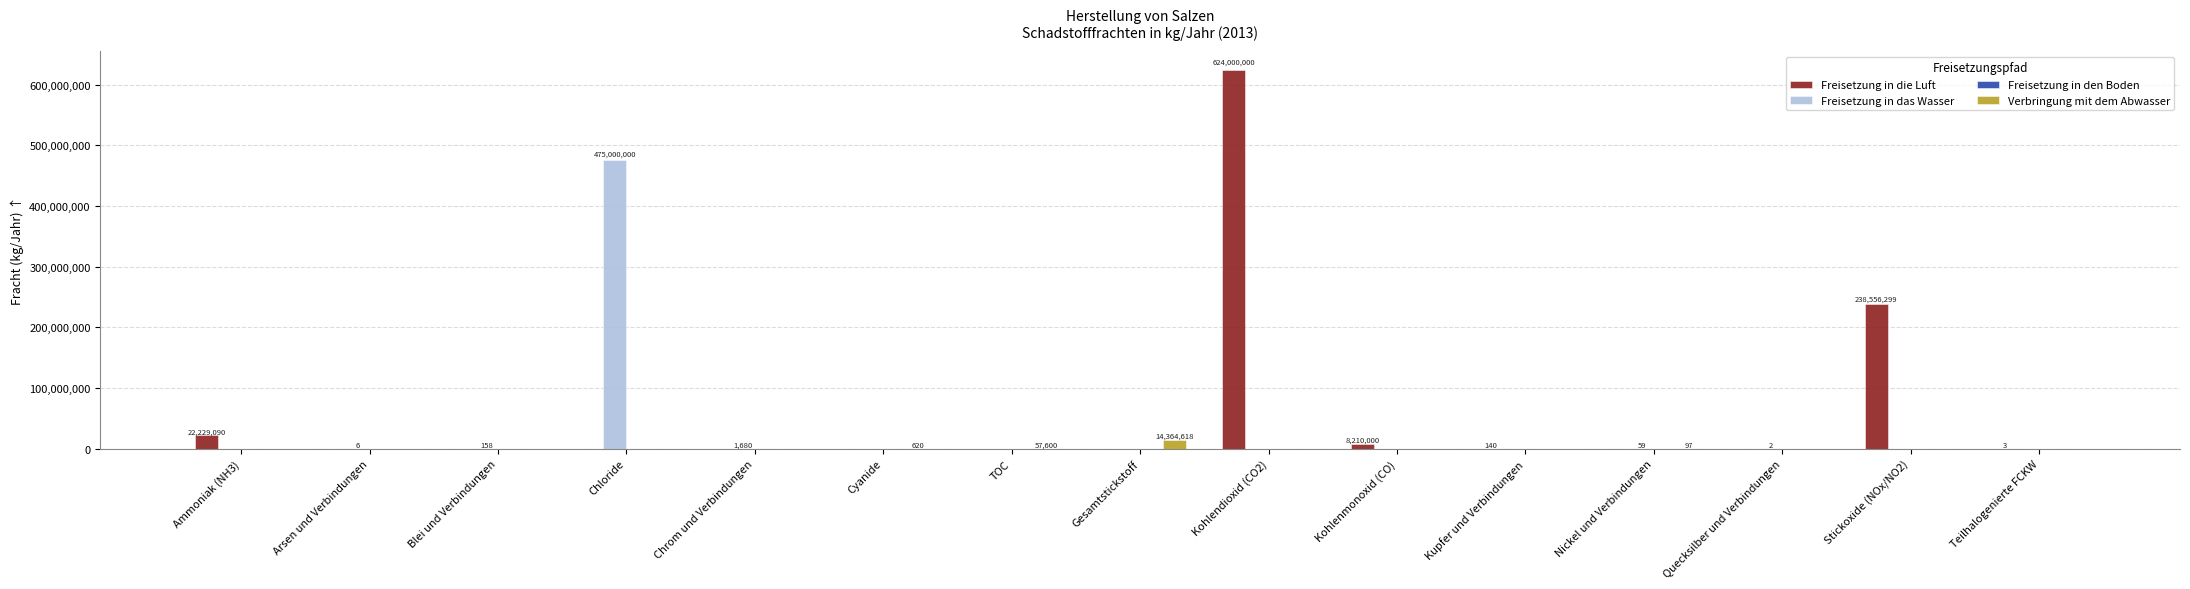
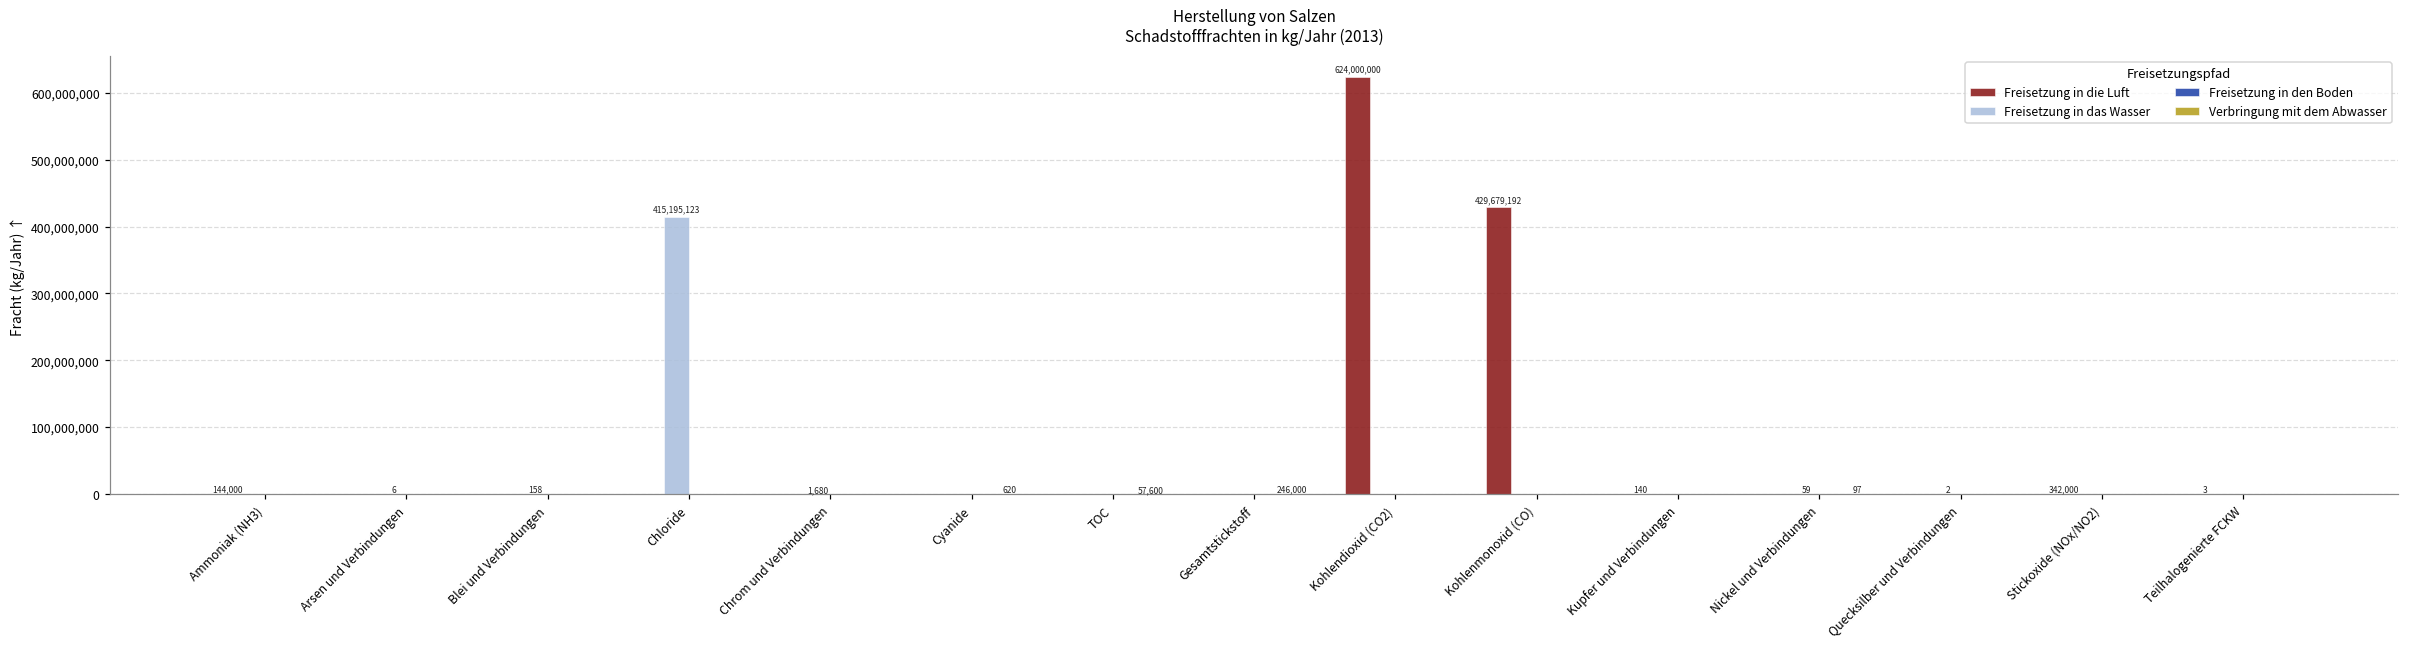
Freisetzung in die Luft, Ammoniak (NH3): 22,229,090 -> 144,000
Freisetzung in das Wasser, Chloride: 475,000,000 -> 415,195,123
Verbringung mit dem Abwasser, Gesamtstickstoff: 14,364,618 -> 246,000
Freisetzung in die Luft, Kohlenmonoxid (CO): 8,210,000 -> 429,679,192
Freisetzung in die Luft, Stickoxide (NOx/NO2): 238,556,299 -> 342,000
